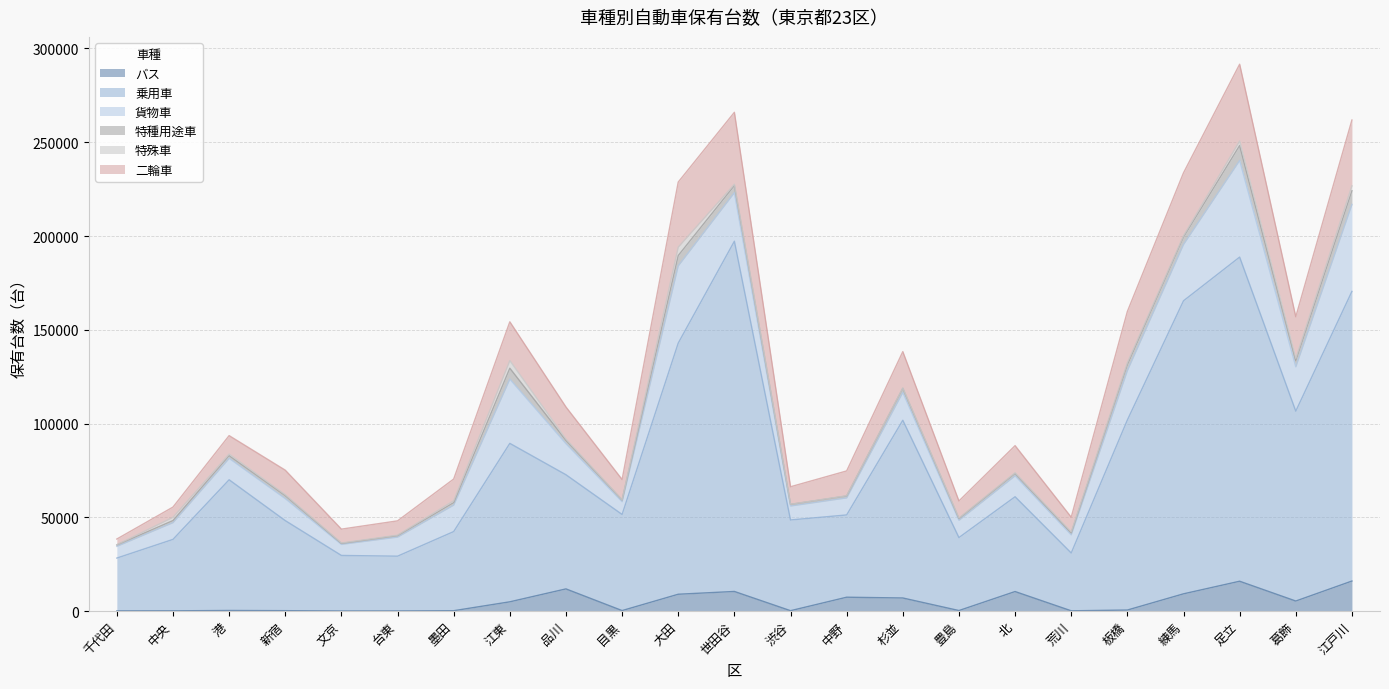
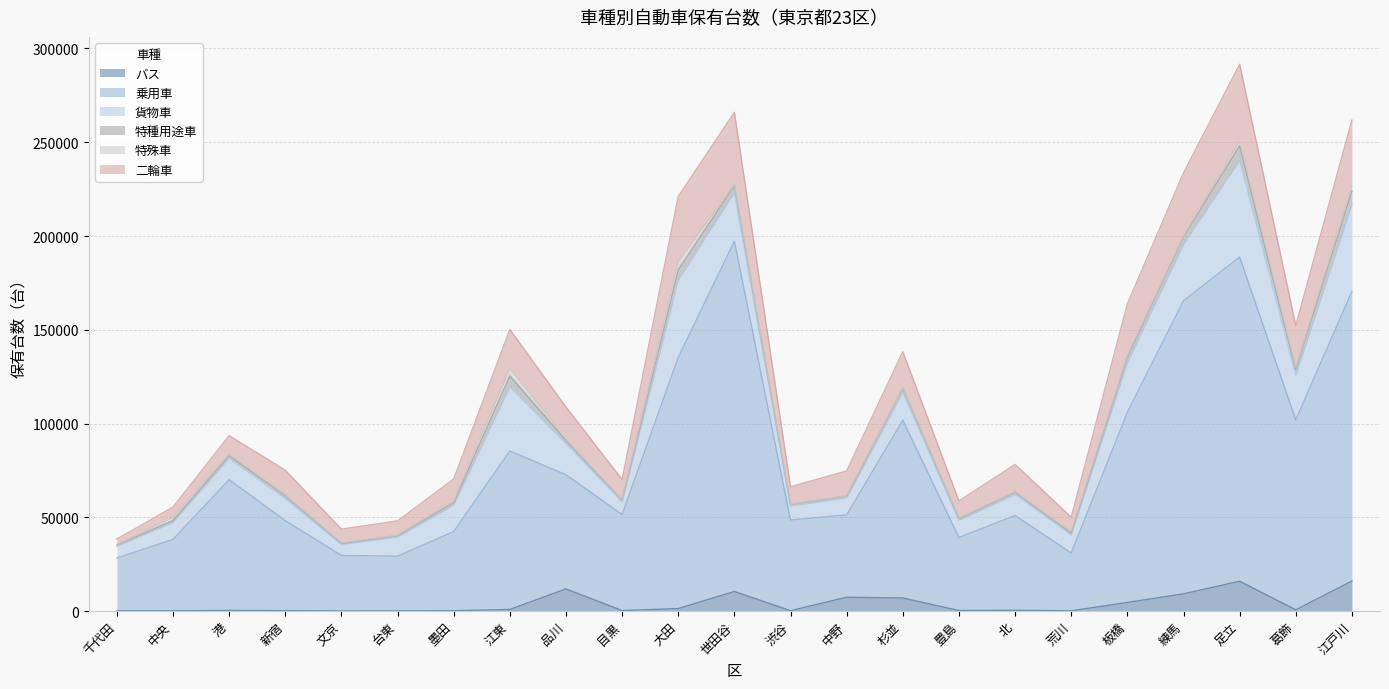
バス, 江東: 5000 -> 1000
バス, 大田: 9000 -> 1000
バス, 北: 10000 -> 0
バス, 板橋: 1000 -> 5000
バス, 葛飾: 5000 -> 1000
